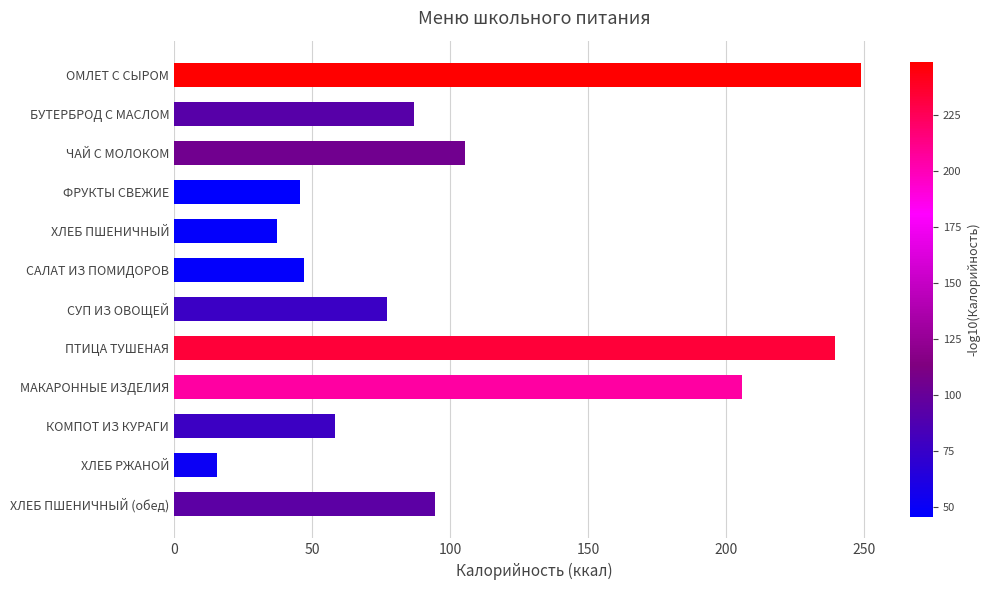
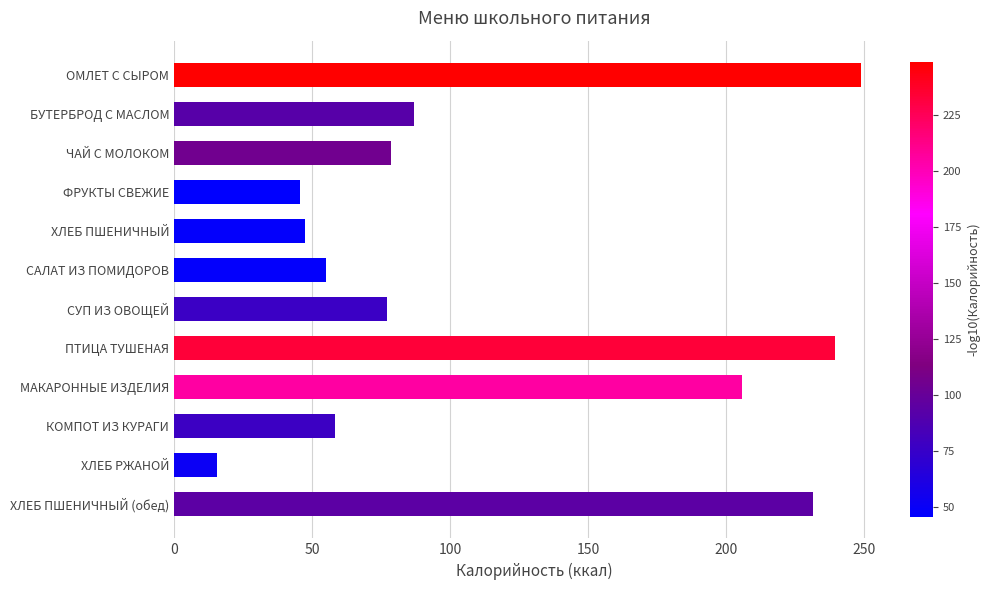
ЧАЙ С МОЛОКОМ: 105 -> 79
ХЛЕБ ПШЕНИЧНЫЙ: 37 -> 47
САЛАТ ИЗ ПОМИДОРОВ: 47 -> 55
ХЛЕБ ПШЕНИЧНЫЙ (обед): 95 -> 232
